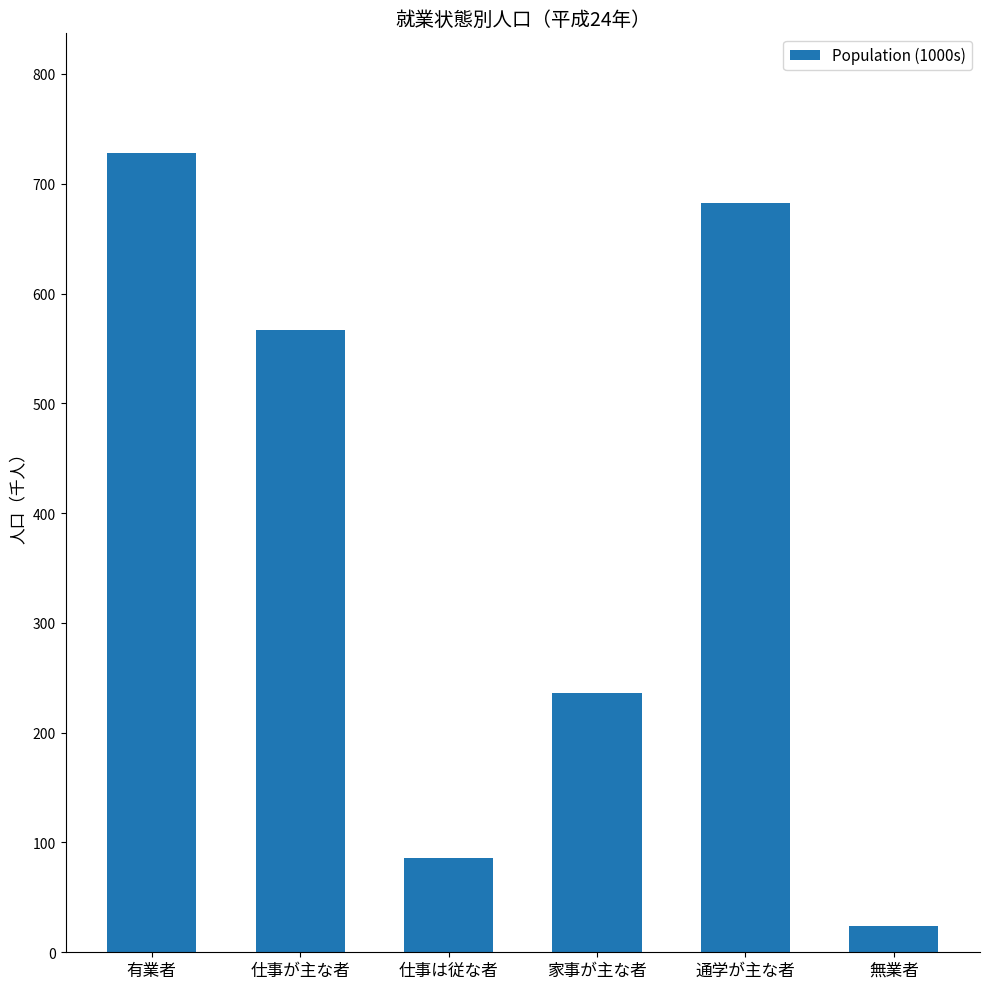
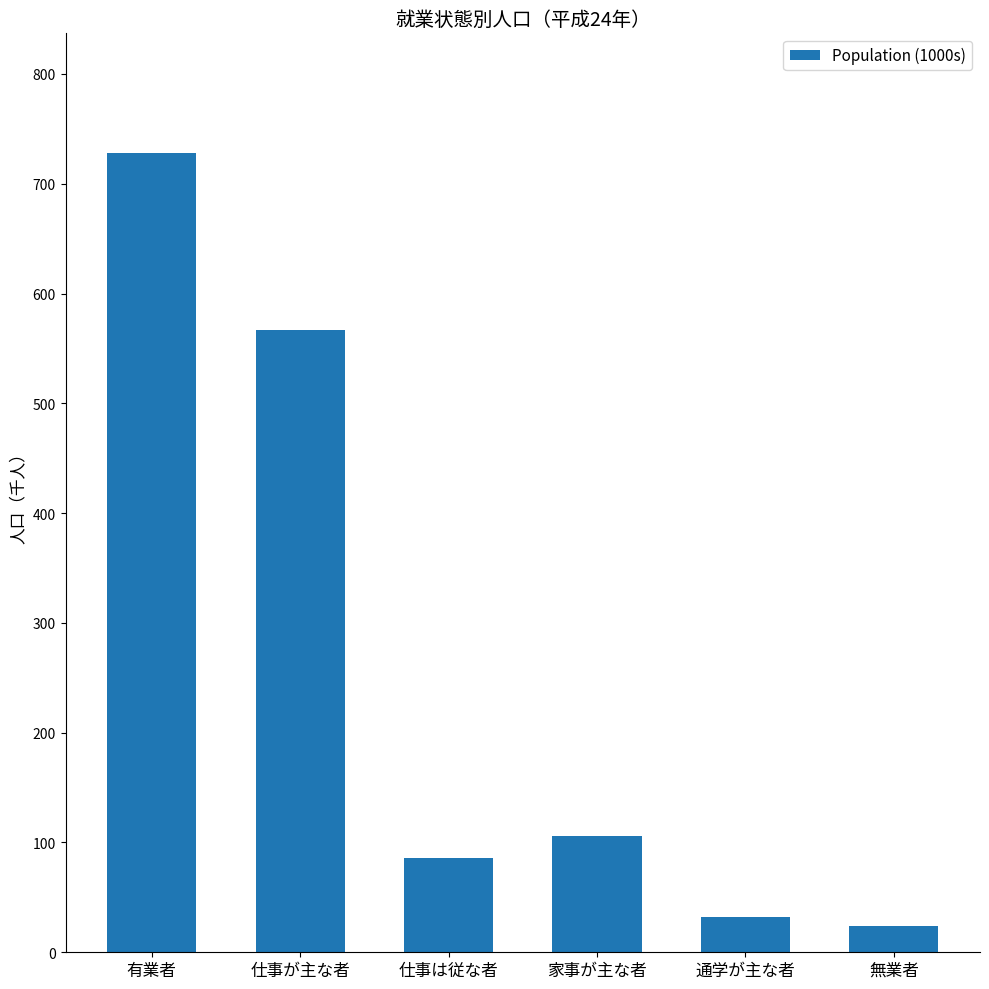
家事が主な者: 236 -> 106
通学が主な者: 683 -> 33
